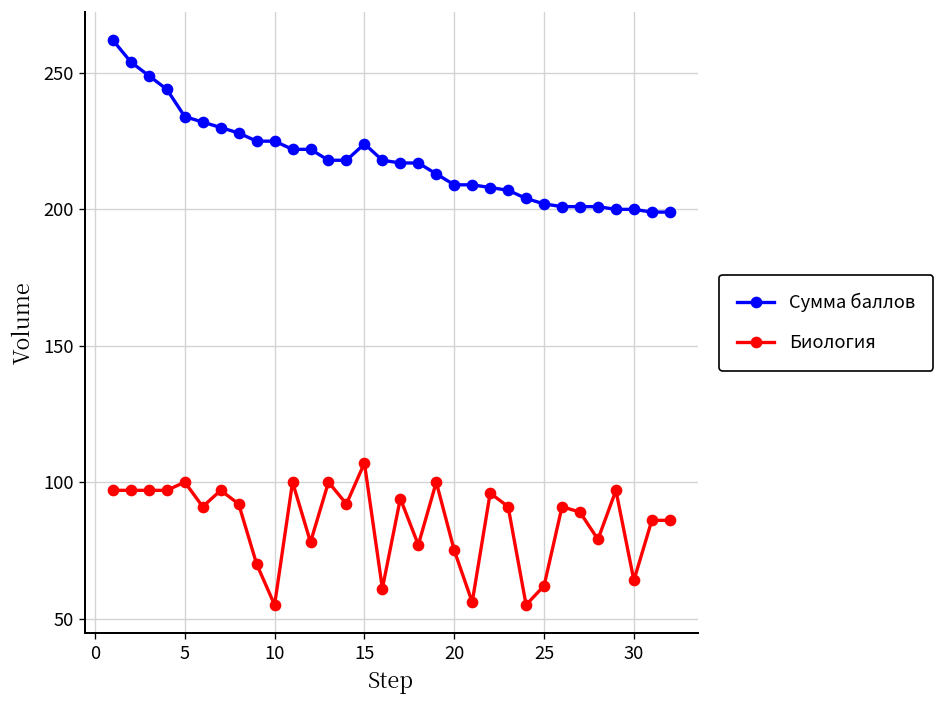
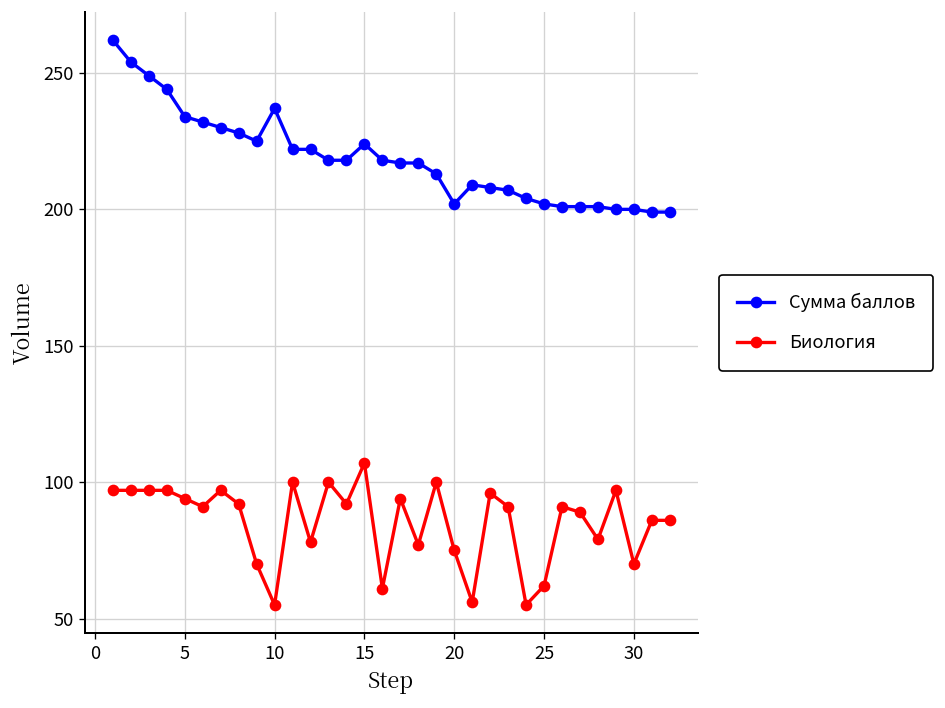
Биология, 5: 100 -> 94
Сумма баллов, 10: 225 -> 237
Сумма баллов, 20: 209 -> 202
Биология, 30: 64 -> 70
